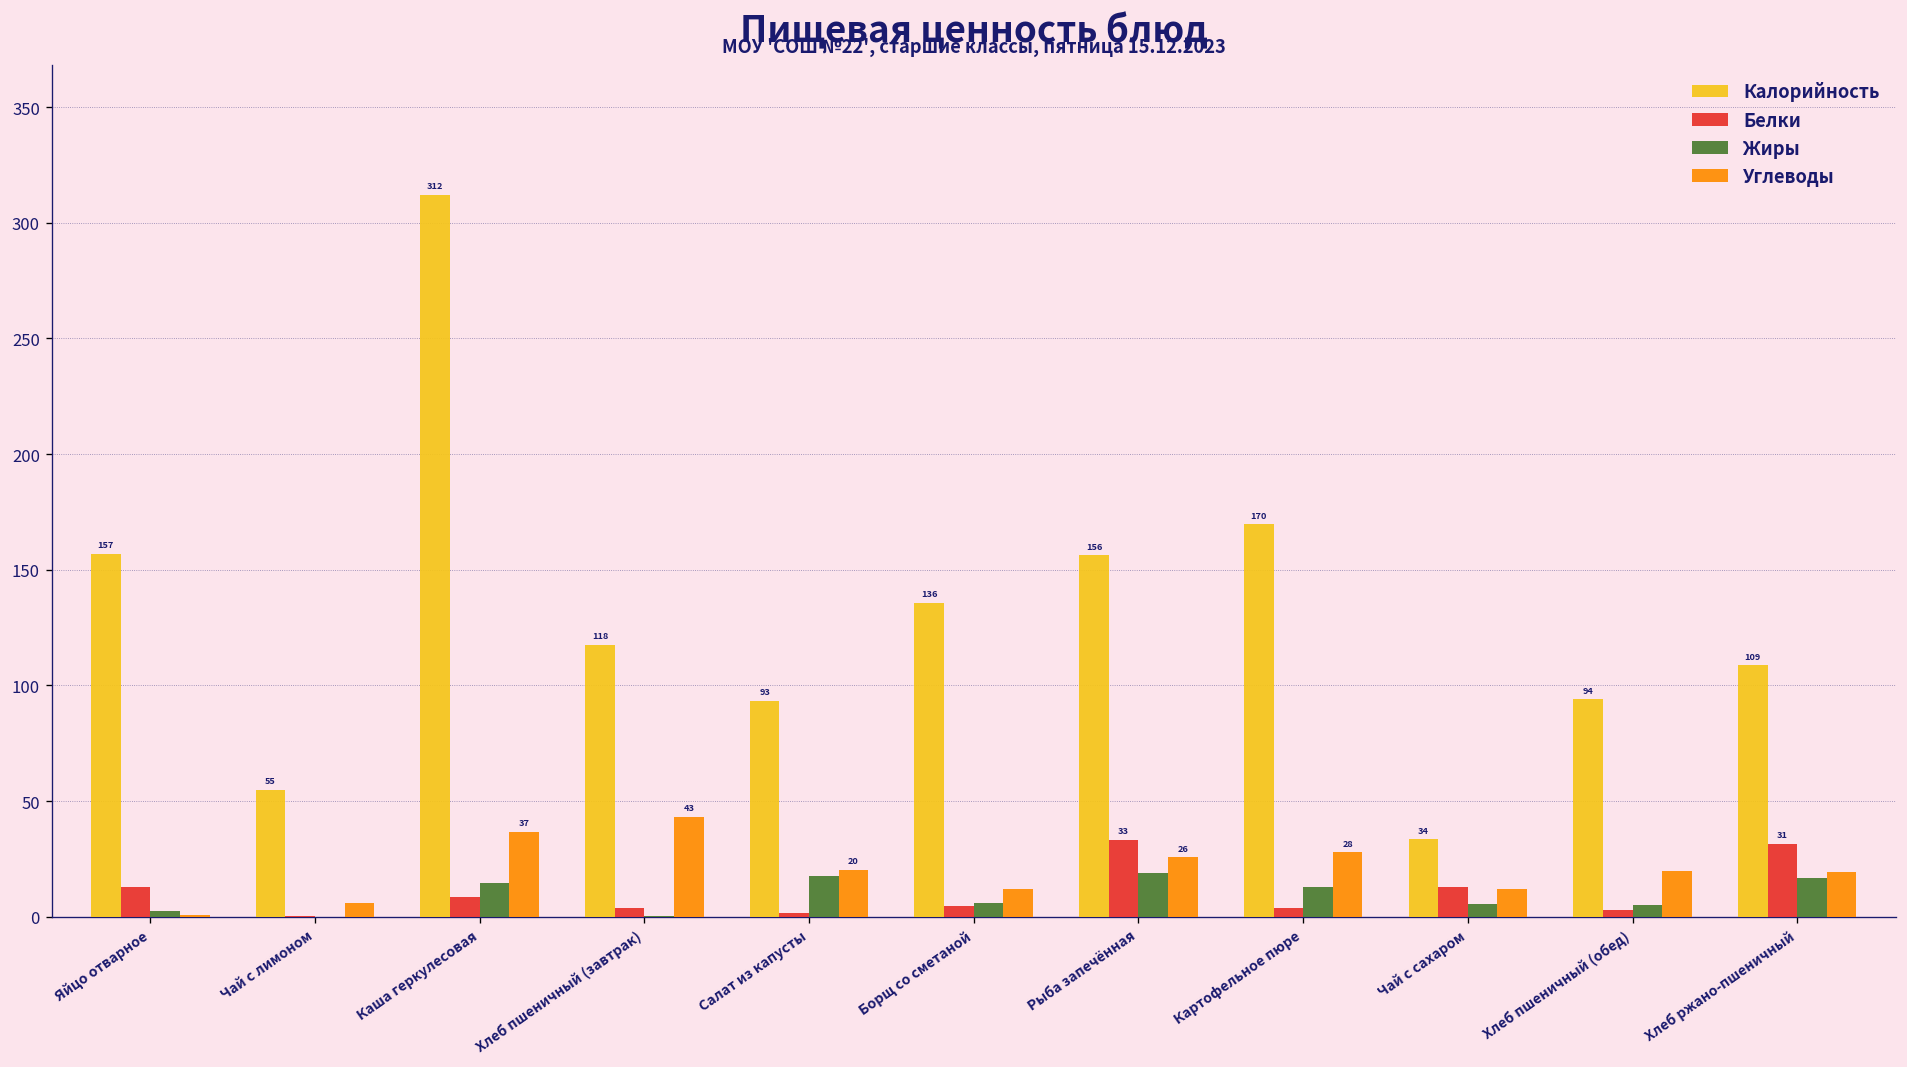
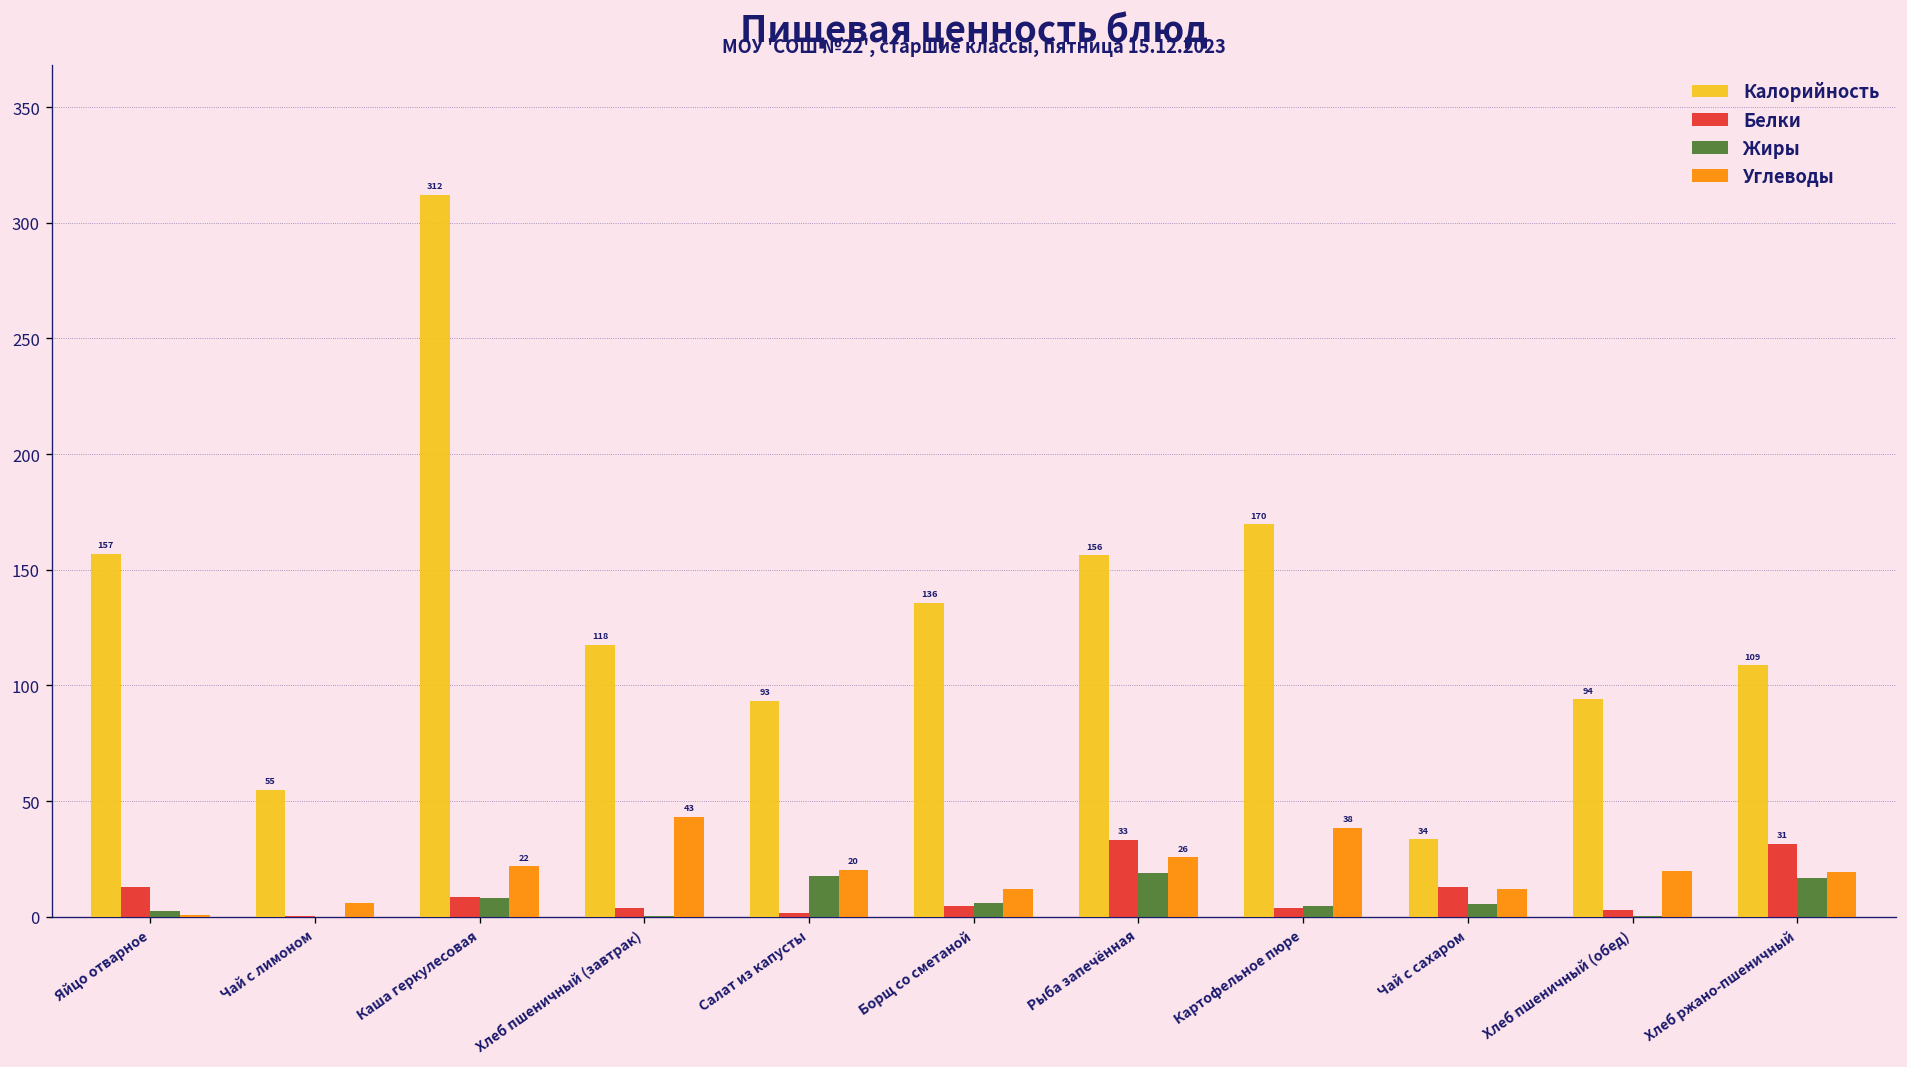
Жиры, Каша геркулесовая: 15 -> 8
Углеводы, Каша геркулесовая: 37 -> 22
Жиры, Картофельное пюре: 13 -> 5
Углеводы, Картофельное пюре: 28 -> 38
Жиры, Хлеб пшеничный (обед): 5 -> 0
